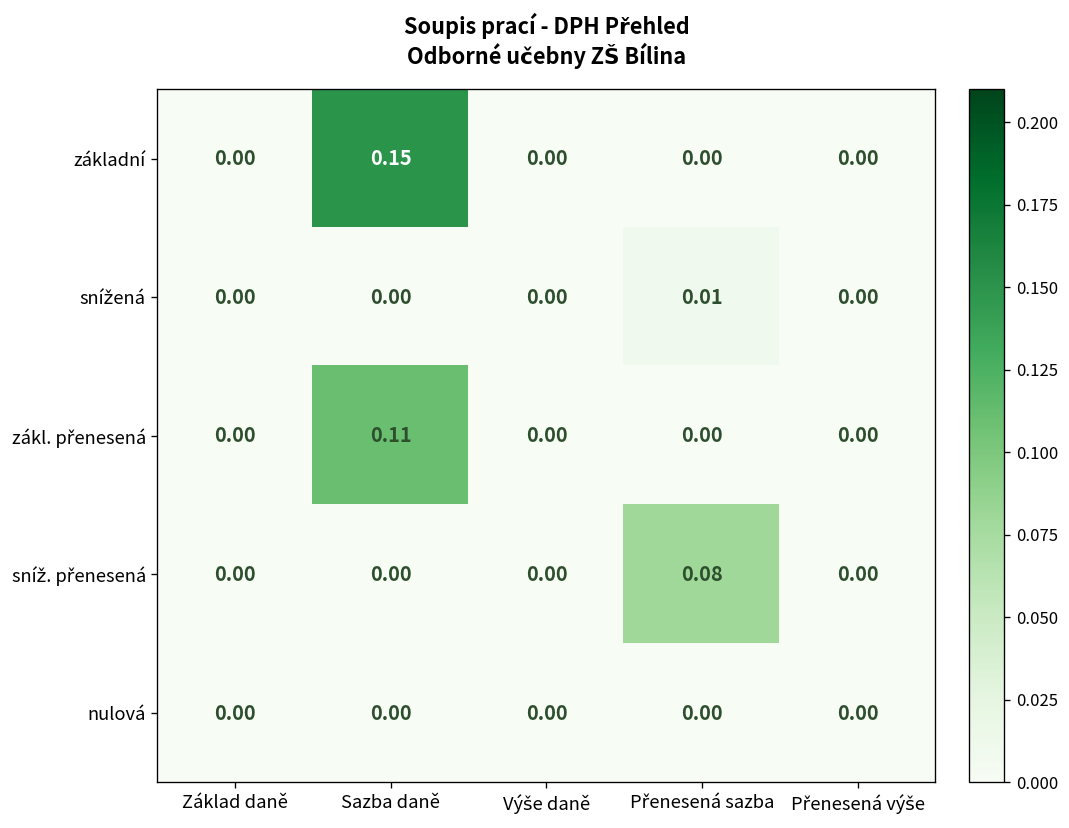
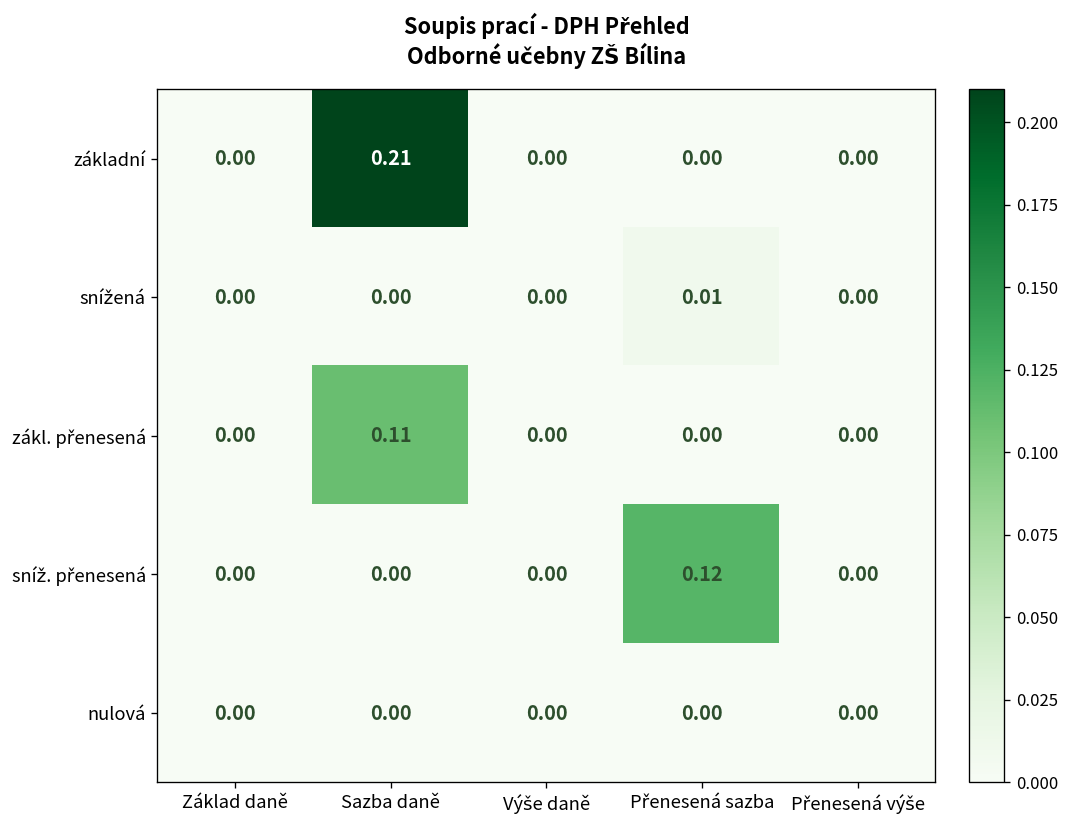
základní, Sazba daně: 0.15 -> 0.21
sníž. přenesená, Přenesená sazba: 0.08 -> 0.12
